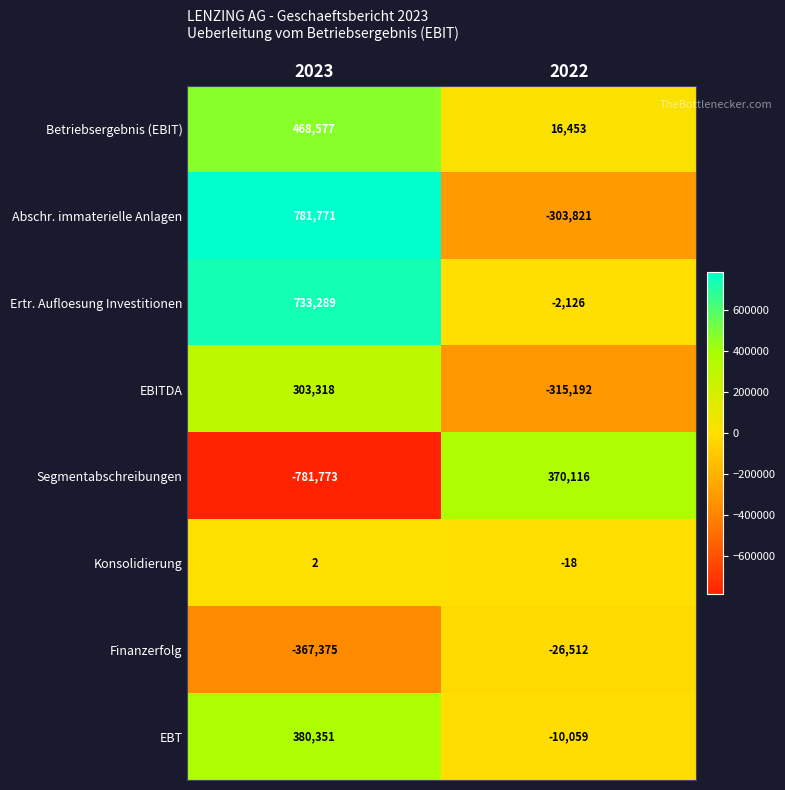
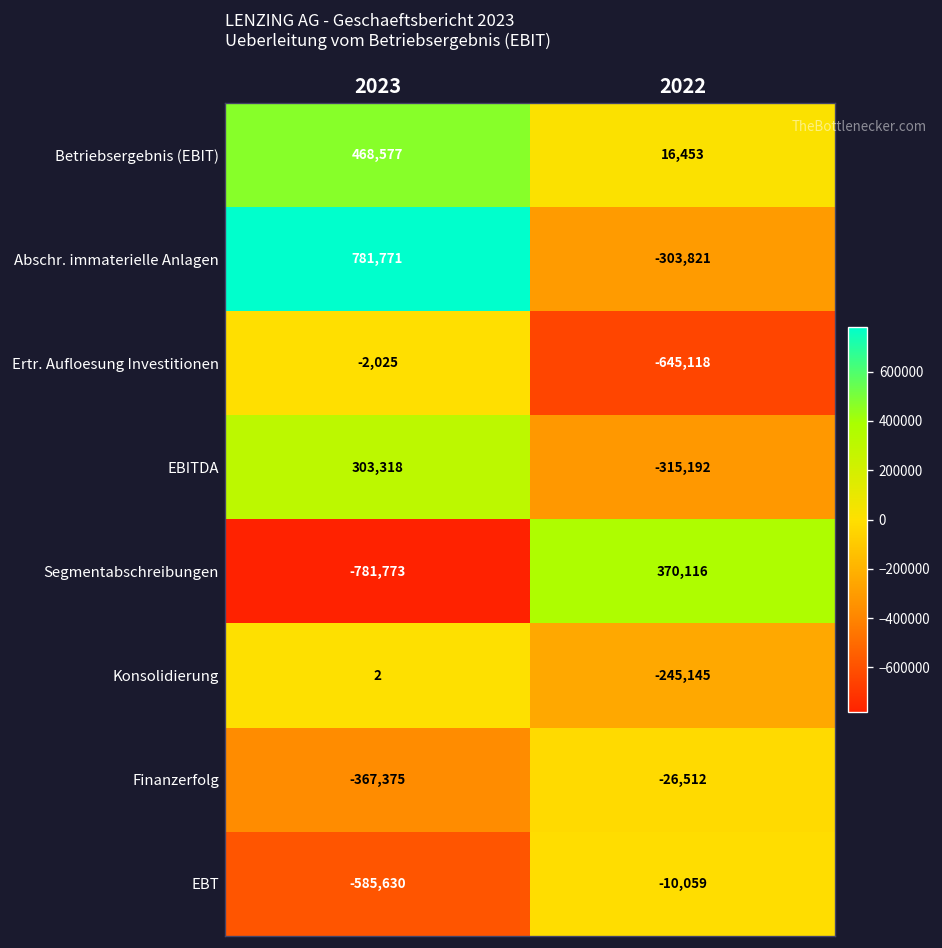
Ertr. Aufloesung Investitionen, 2023: 733,289 -> -2,025
Ertr. Aufloesung Investitionen, 2022: -2,126 -> -645,118
Konsolidierung, 2022: -18 -> -245,145
EBT, 2023: 380,351 -> -585,630
